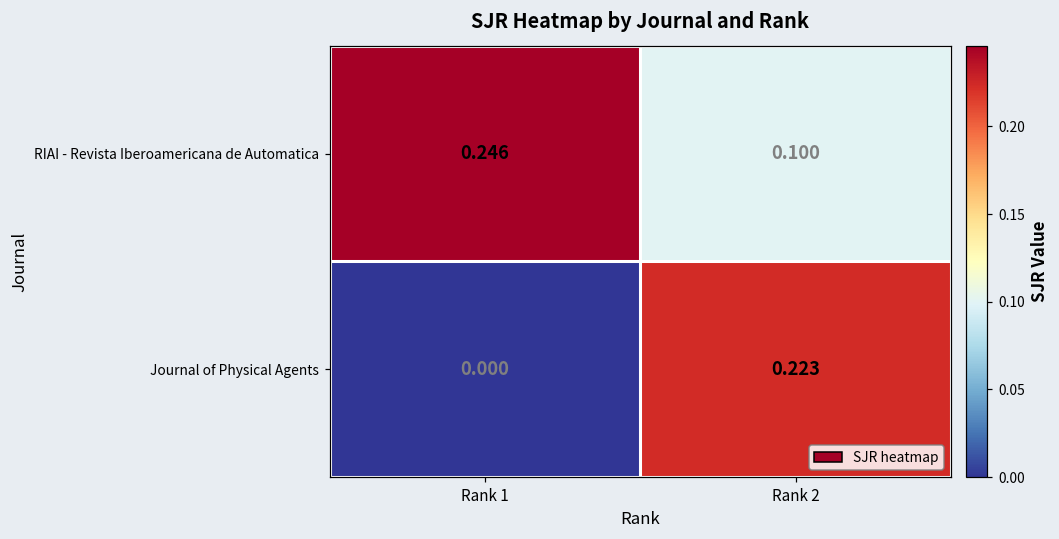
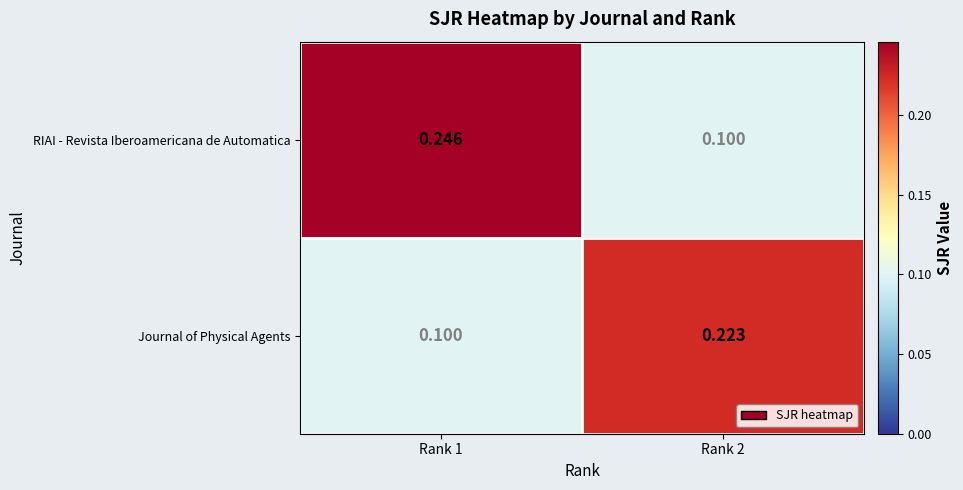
Journal of Physical Agents, Rank 1: 0.000 -> 0.100
